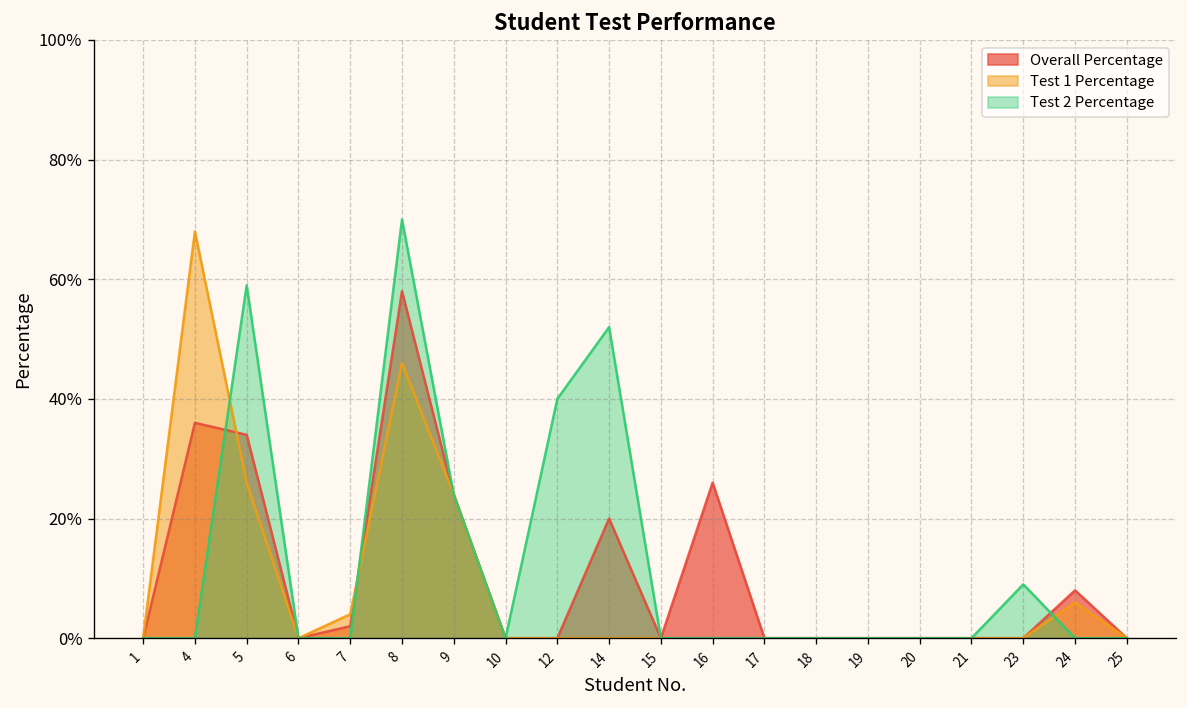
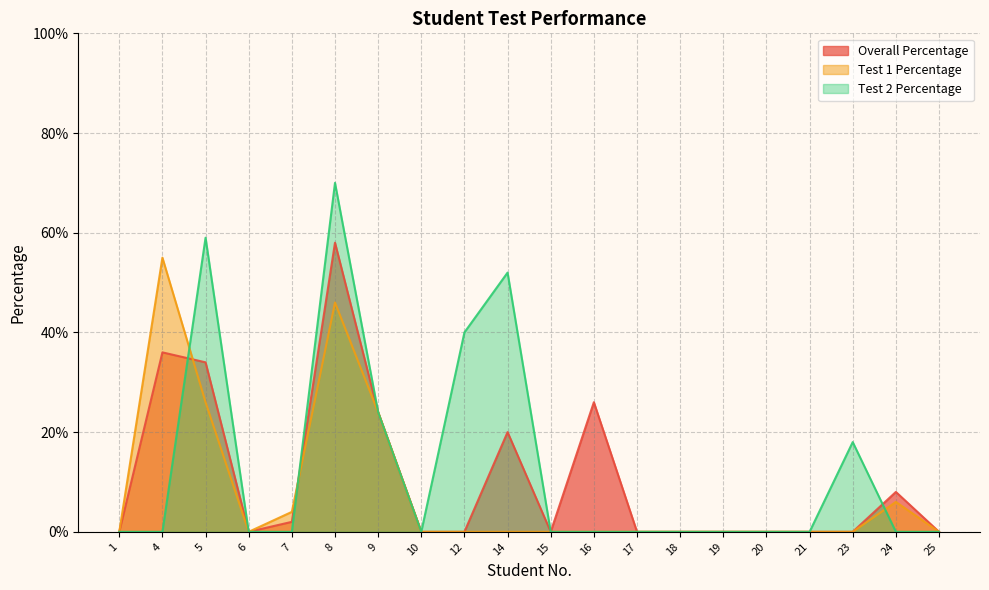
Test 1 Percentage, 4: 68% -> 55%
Test 2 Percentage, 23: 9% -> 18%
